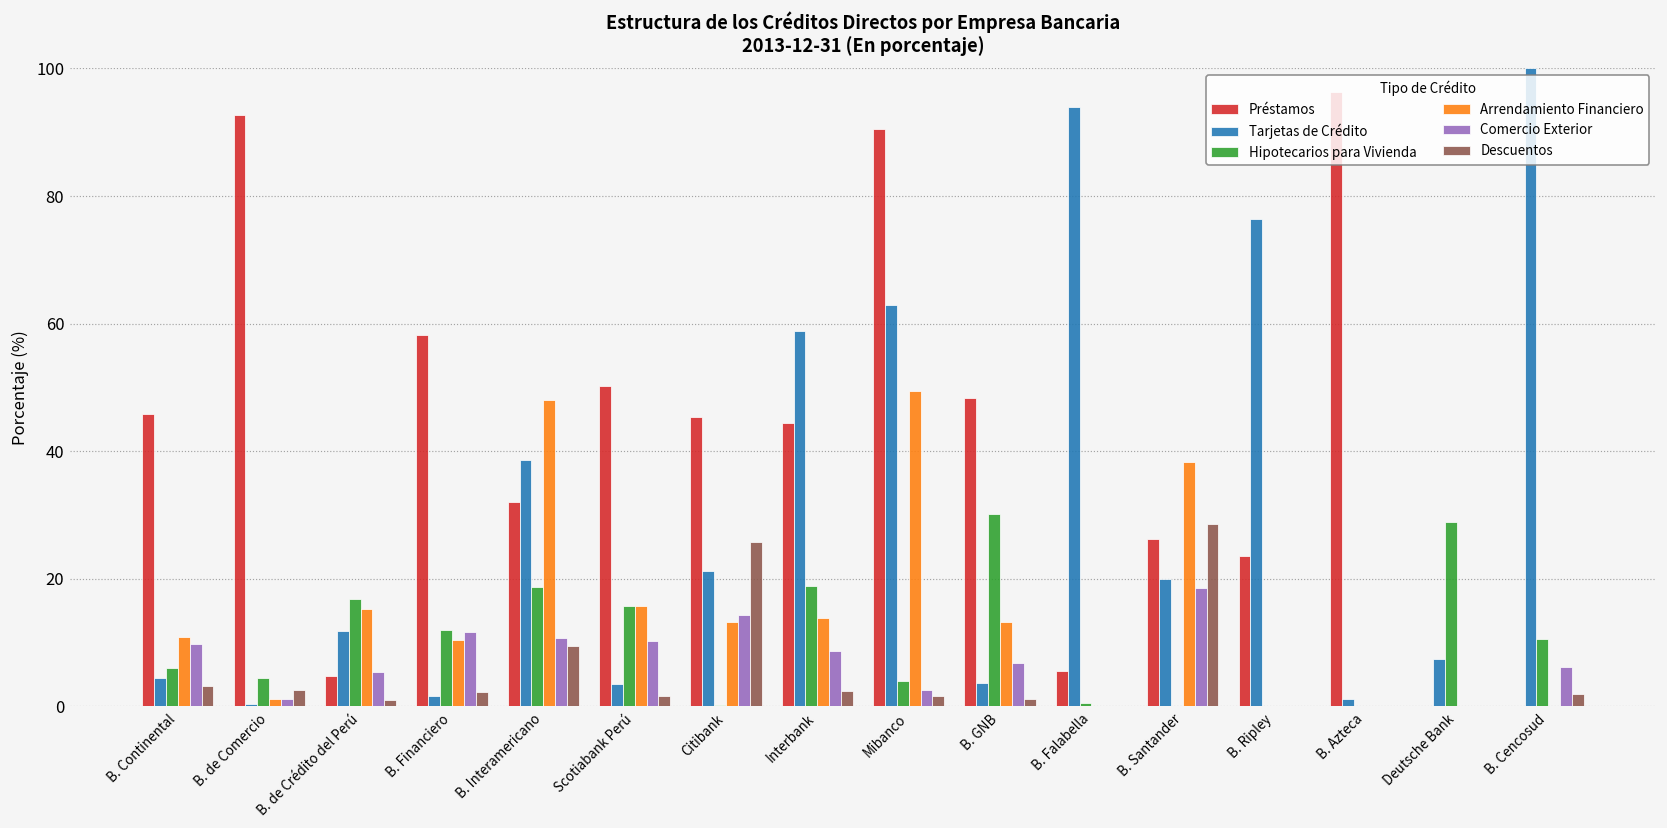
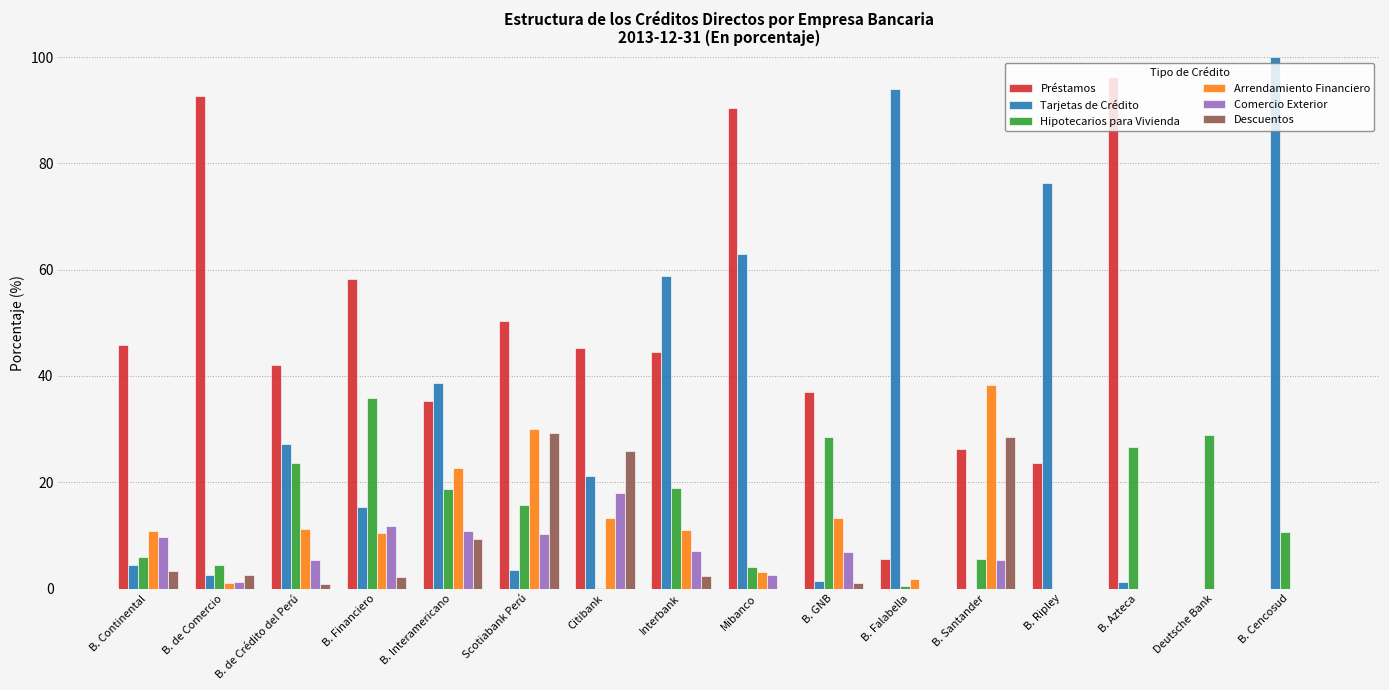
Tarjetas de Crédito, B. de Comercio: 0 -> 2
Préstamos, B. de Crédito del Perú: 5 -> 42
Tarjetas de Crédito, B. de Crédito del Perú: 12 -> 27
Hipotecarios para Vivienda, B. de Crédito del Perú: 17 -> 24
Arrendamiento Financiero, B. de Crédito del Perú: 15 -> 11
Tarjetas de Crédito, B. Financiero: 2 -> 15
Hipotecarios para Vivienda, B. Financiero: 12 -> 36
Préstamos, B. Interamericano: 32 -> 35
Arrendamiento Financiero, B. Interamericano: 48 -> 23
Arrendamiento Financiero, Scotiabank Perú: 16 -> 30
Descuentos, Scotiabank Perú: 2 -> 29
Comercio Exterior, Citibank: 14 -> 18
Arrendamiento Financiero, Interbank: 14 -> 11
Comercio Exterior, Interbank: 9 -> 7
Arrendamiento Financiero, Mibanco: 49 -> 3
Descuentos, Mibanco: 2 -> 0
Préstamos, B. GNB: 48 -> 37
Tarjetas de Crédito, B. GNB: 4 -> 1
Hipotecarios para Vivienda, B. GNB: 30 -> 28
Arrendamiento Financiero, B. Falabella: 0 -> 2
Tarjetas de Crédito, B. Santander: 20 -> 0
Hipotecarios para Vivienda, B. Santander: 0 -> 6
Comercio Exterior, B. Santander: 19 -> 5
Hipotecarios para Vivienda, B. Azteca: 0 -> 27
Tarjetas de Crédito, Deutsche Bank: 7 -> 0
Comercio Exterior, B. Cencosud: 6 -> 0
Descuentos, B. Cencosud: 2 -> 0
